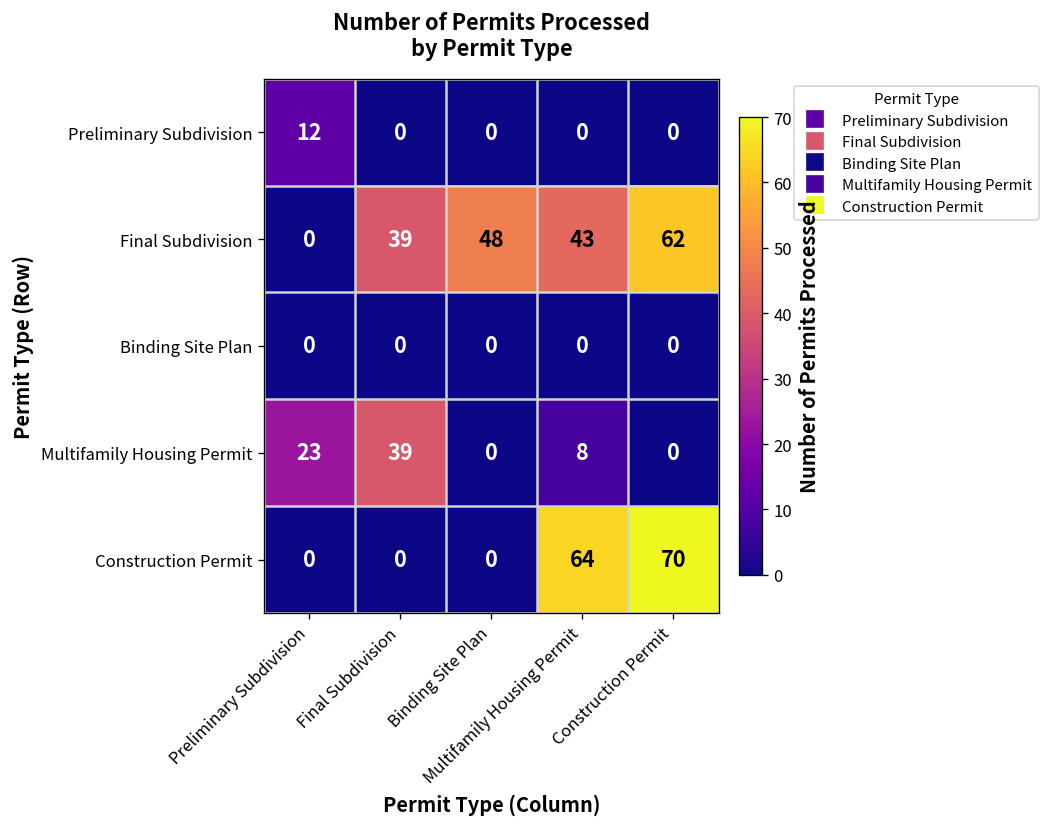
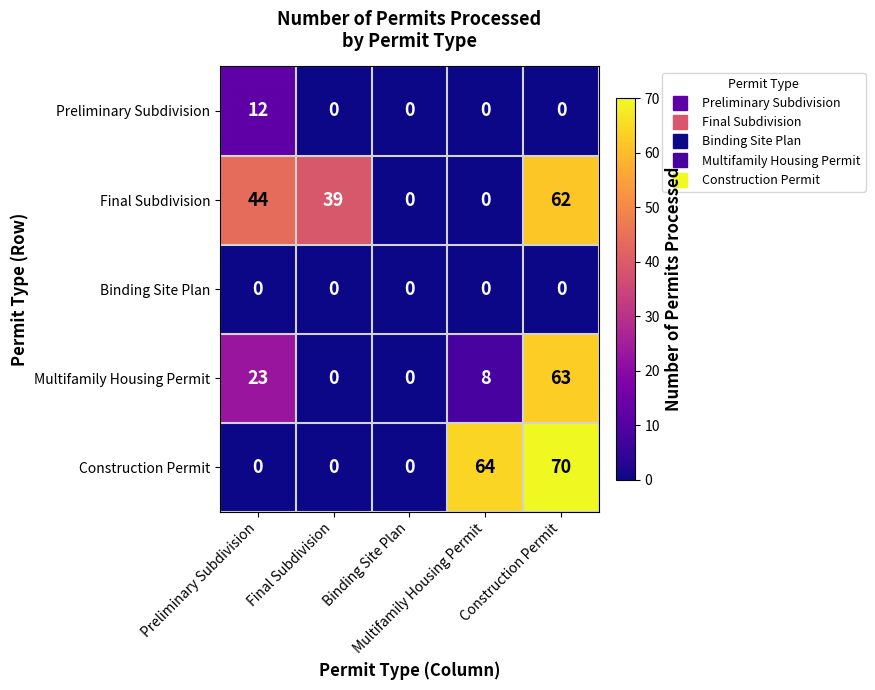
Final Subdivision, Preliminary Subdivision: 0 -> 44
Final Subdivision, Binding Site Plan: 48 -> 0
Final Subdivision, Multifamily Housing Permit: 43 -> 0
Multifamily Housing Permit, Final Subdivision: 39 -> 0
Multifamily Housing Permit, Construction Permit: 0 -> 63
